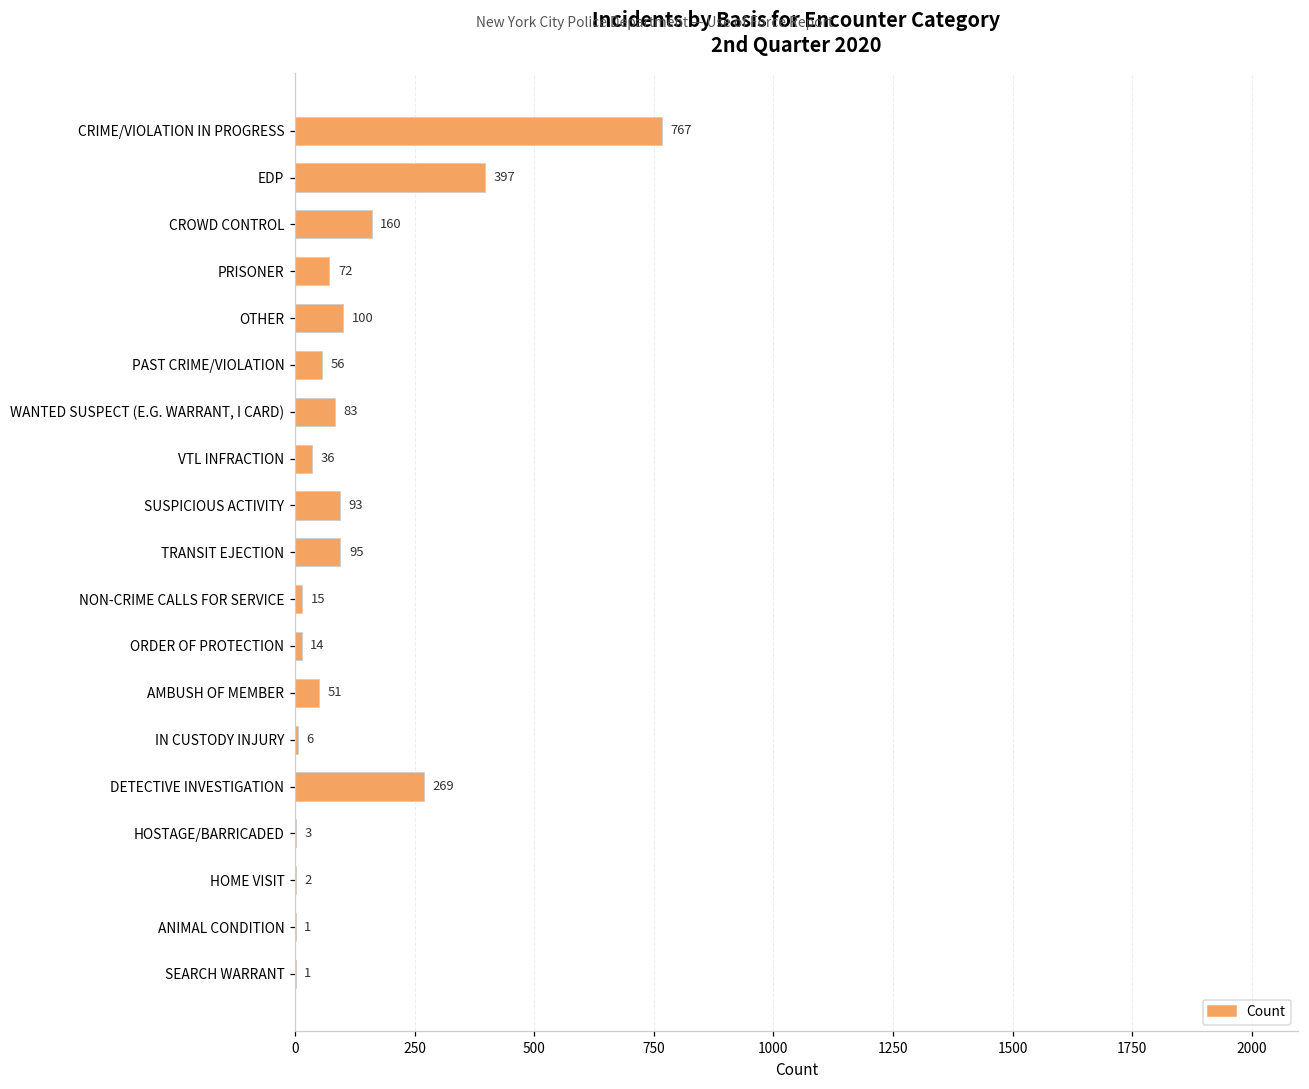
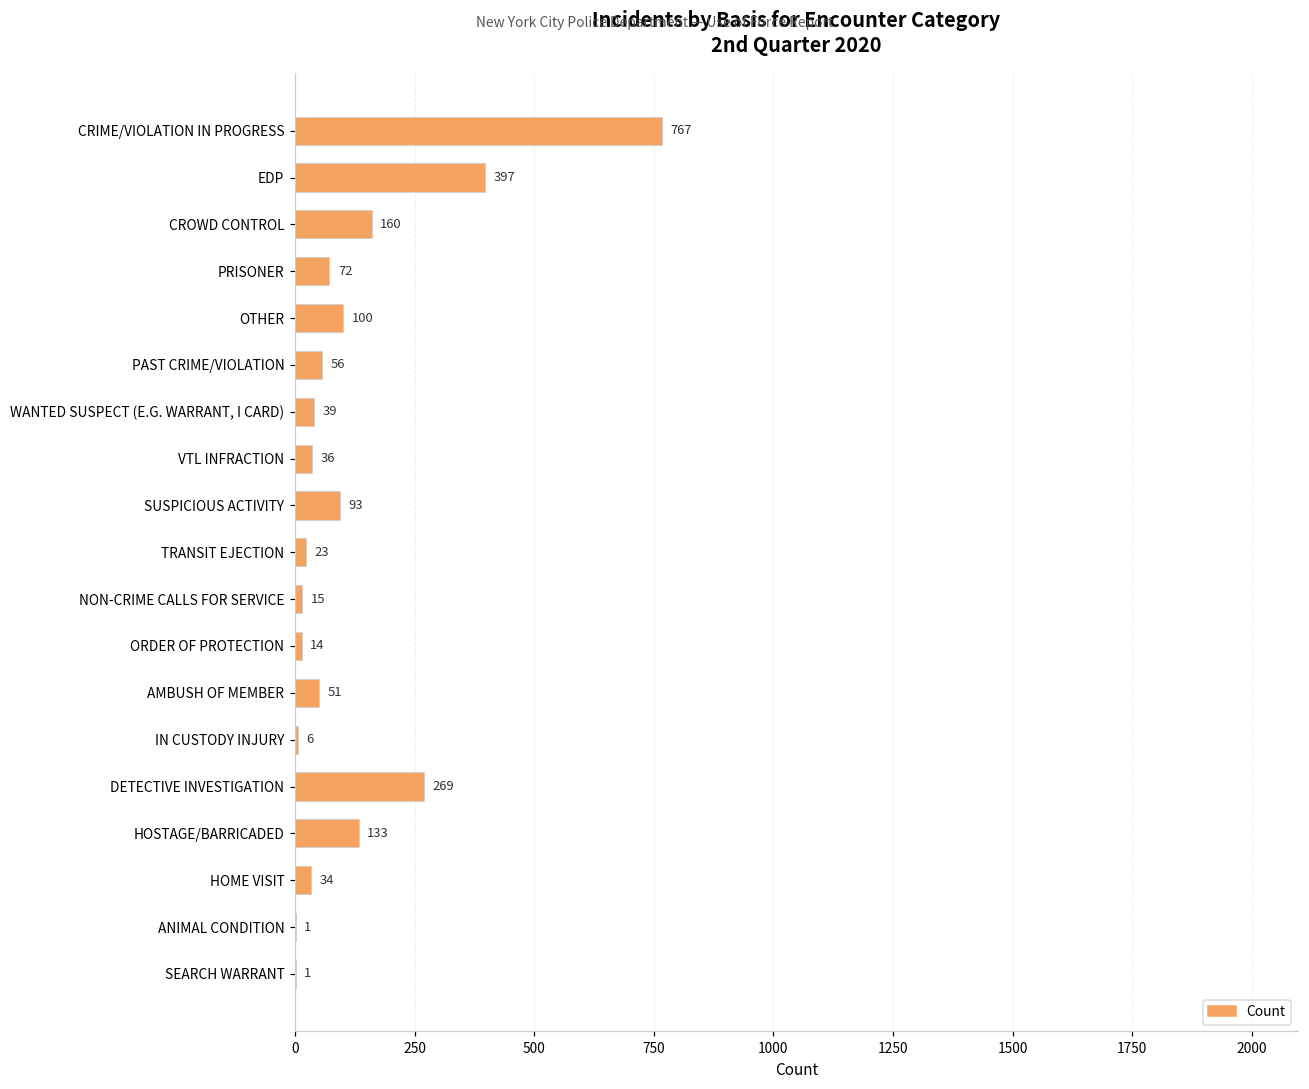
WANTED SUSPECT (E.G. WARRANT, I CARD): 83 -> 39
TRANSIT EJECTION: 95 -> 23
HOSTAGE/BARRICADED: 3 -> 133
HOME VISIT: 2 -> 34
